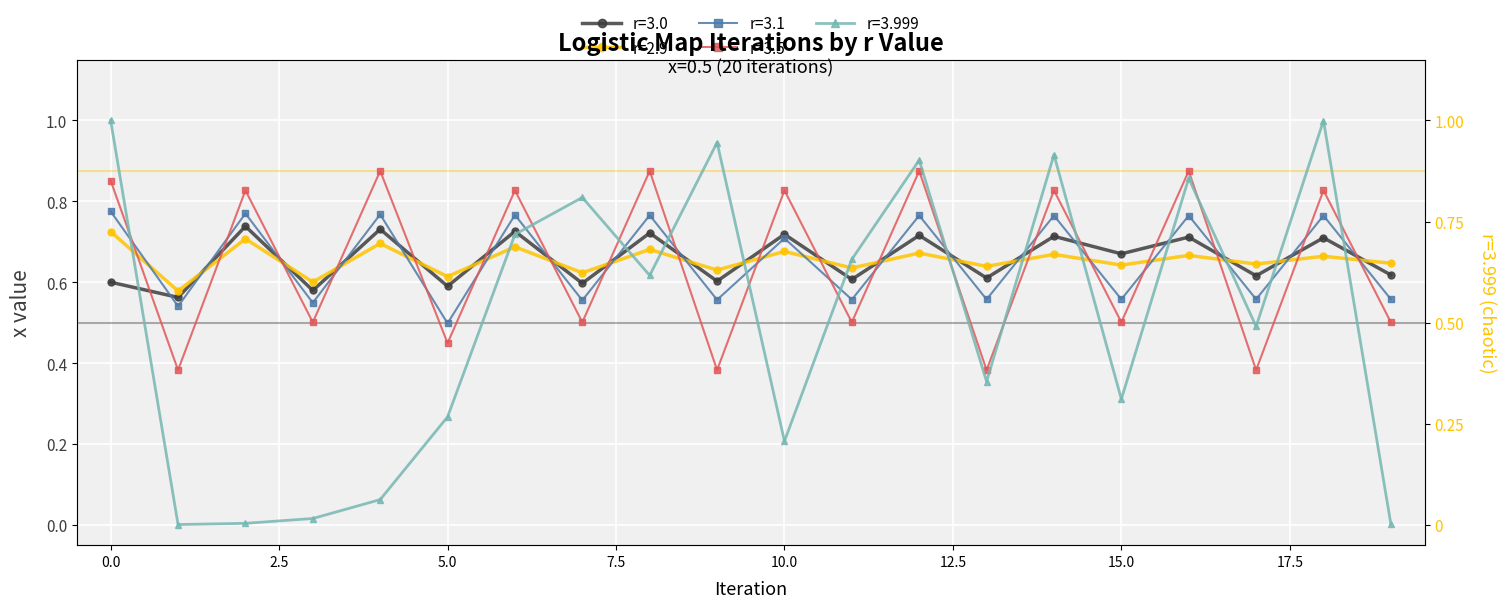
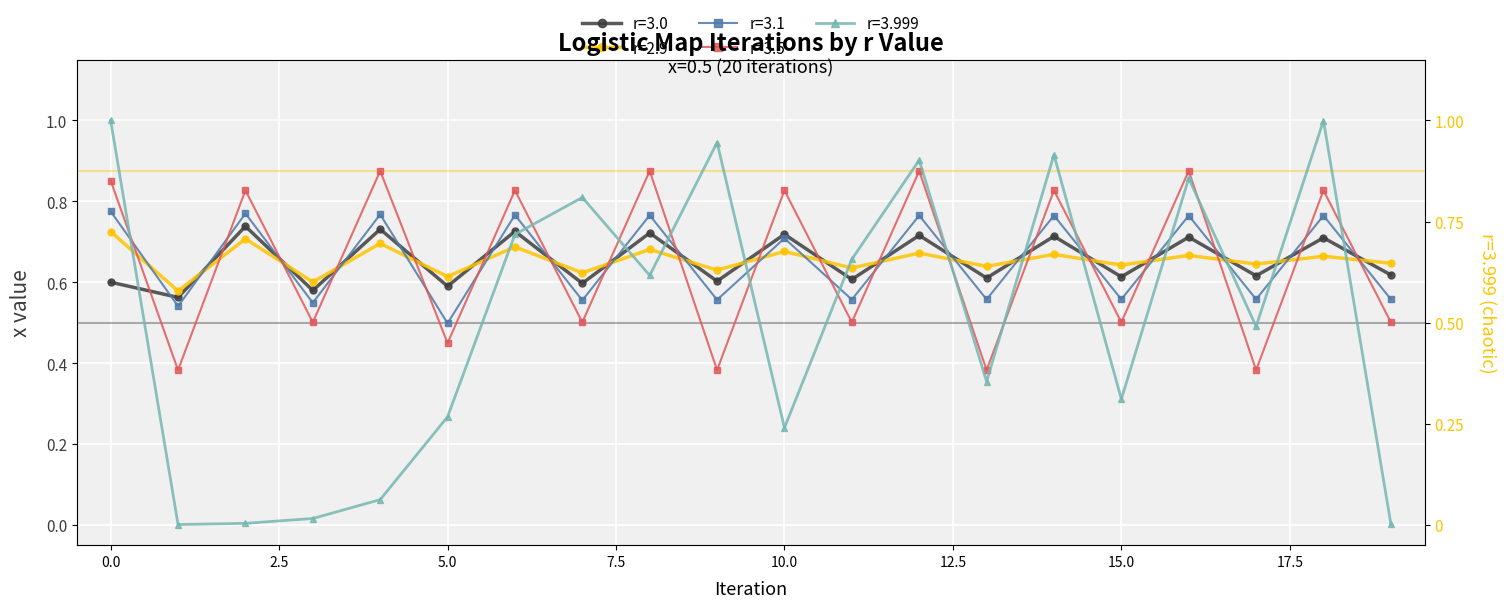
r=3.999, 10.0: 0.21 -> 0.24
r=3.0, 15.0: 0.67 -> 0.61
